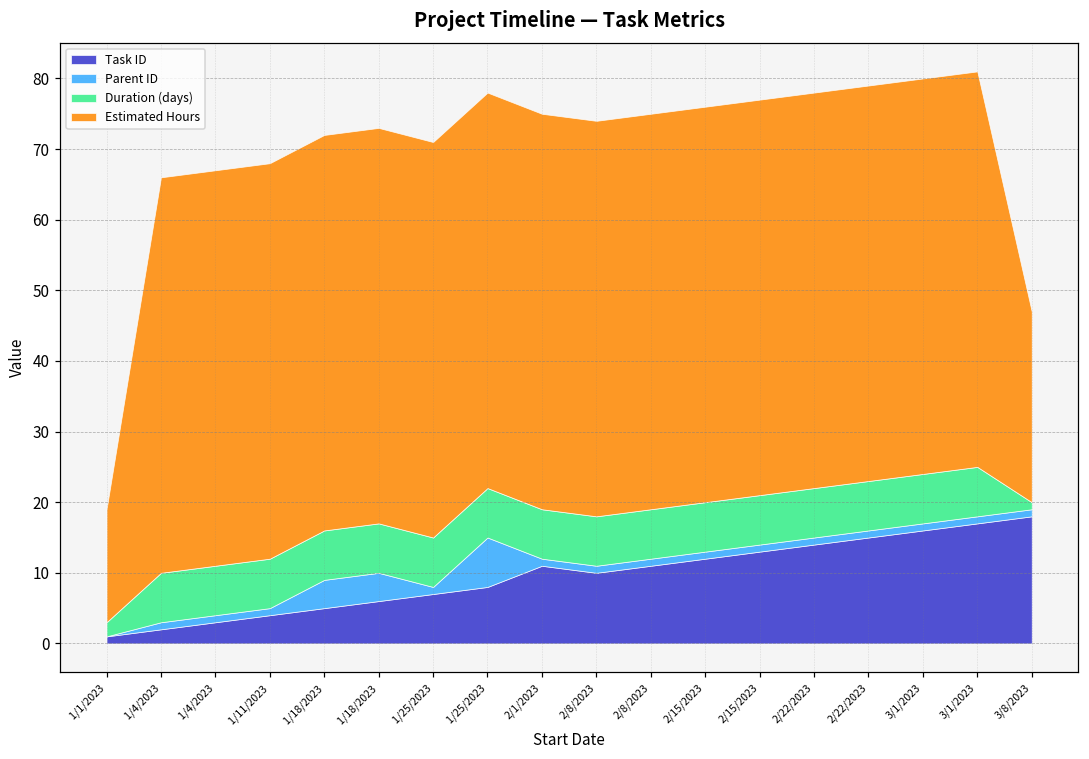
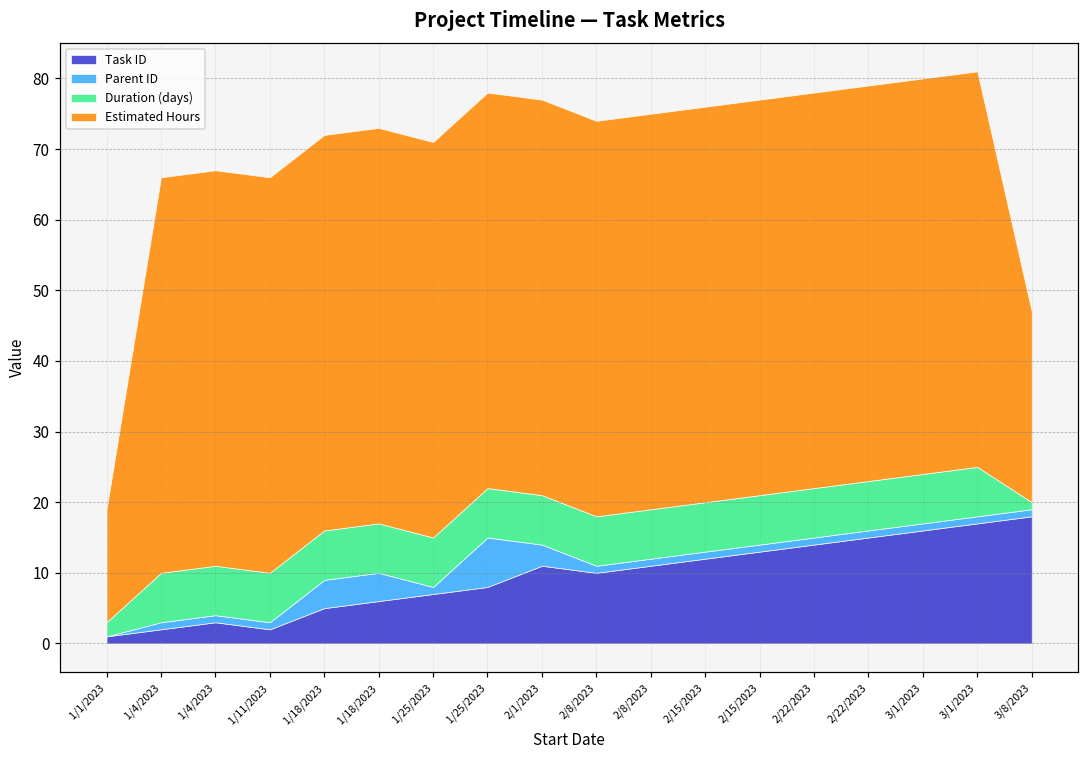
Task ID, 1/11/2023: 4 -> 2
Parent ID, 2/1/2023: 1 -> 3
